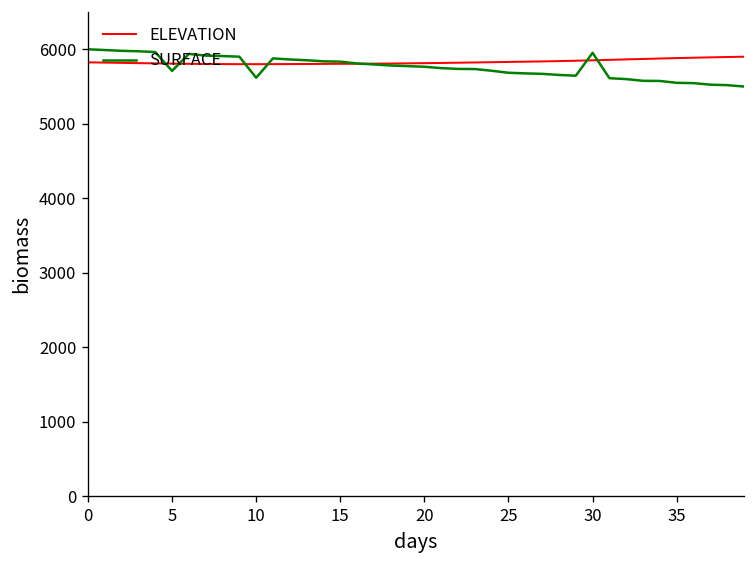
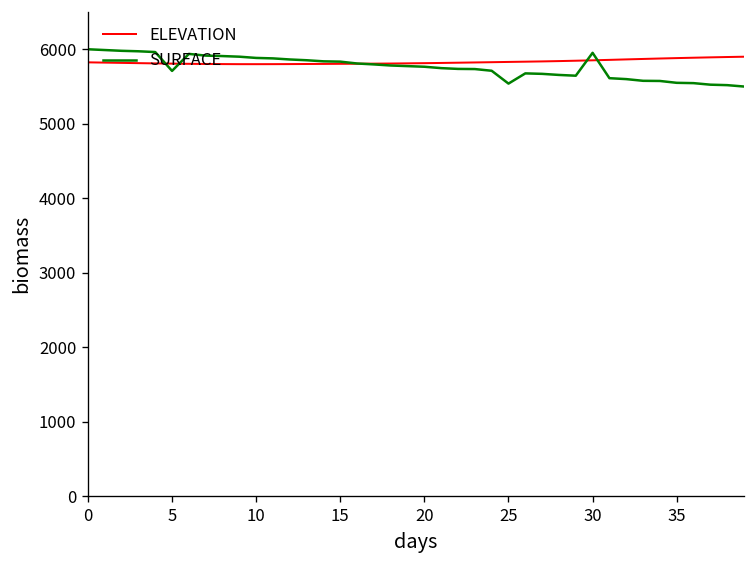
SURFACE, 10: 5600 -> 5900
SURFACE, 25: 5700 -> 5500
